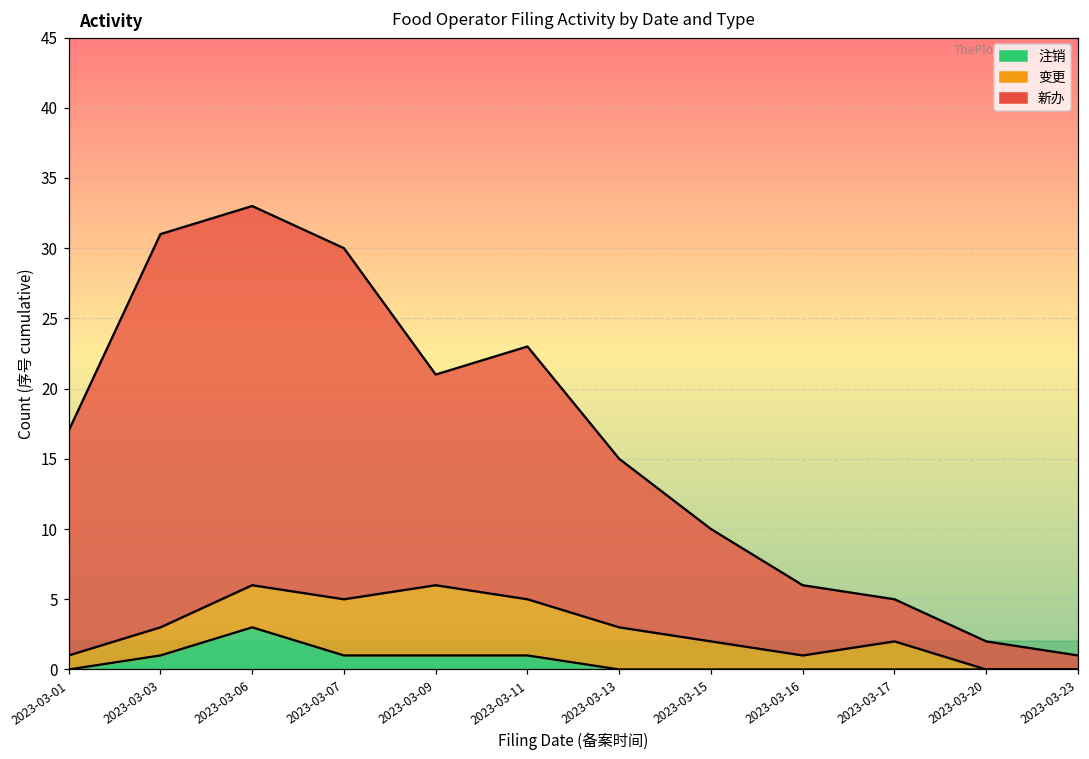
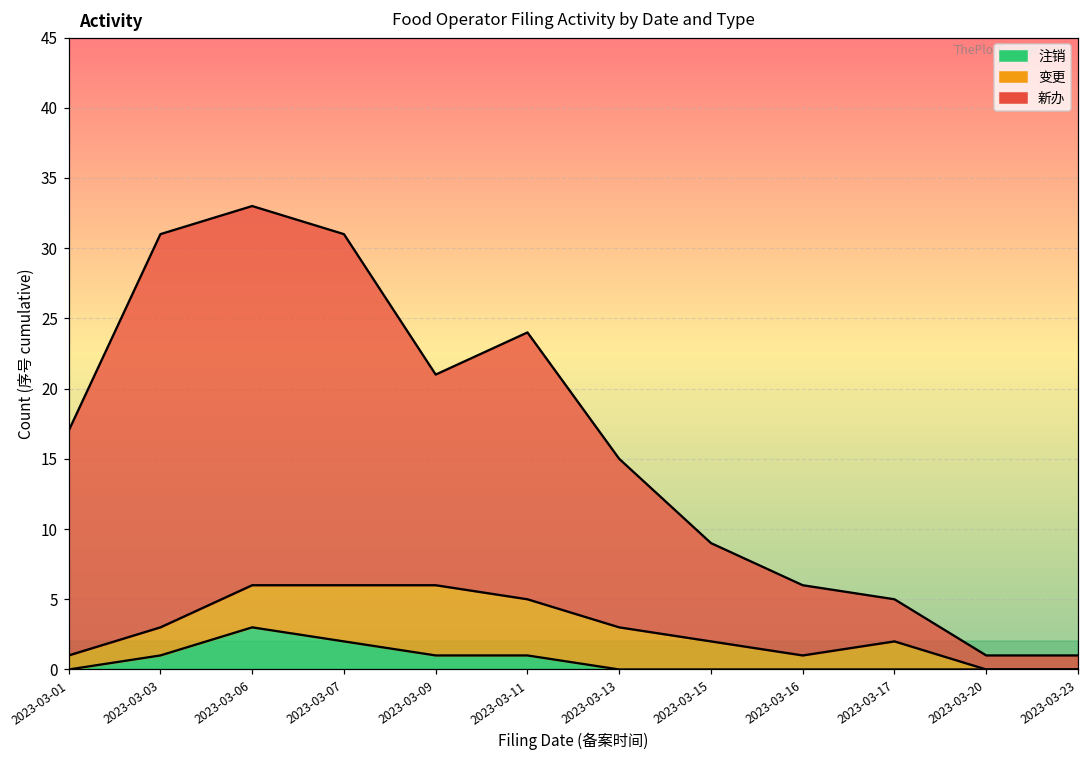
注销, 2023-03-07: 1 -> 2
新办, 2023-03-11: 18 -> 19
新办, 2023-03-15: 8 -> 7
新办, 2023-03-20: 2 -> 1
